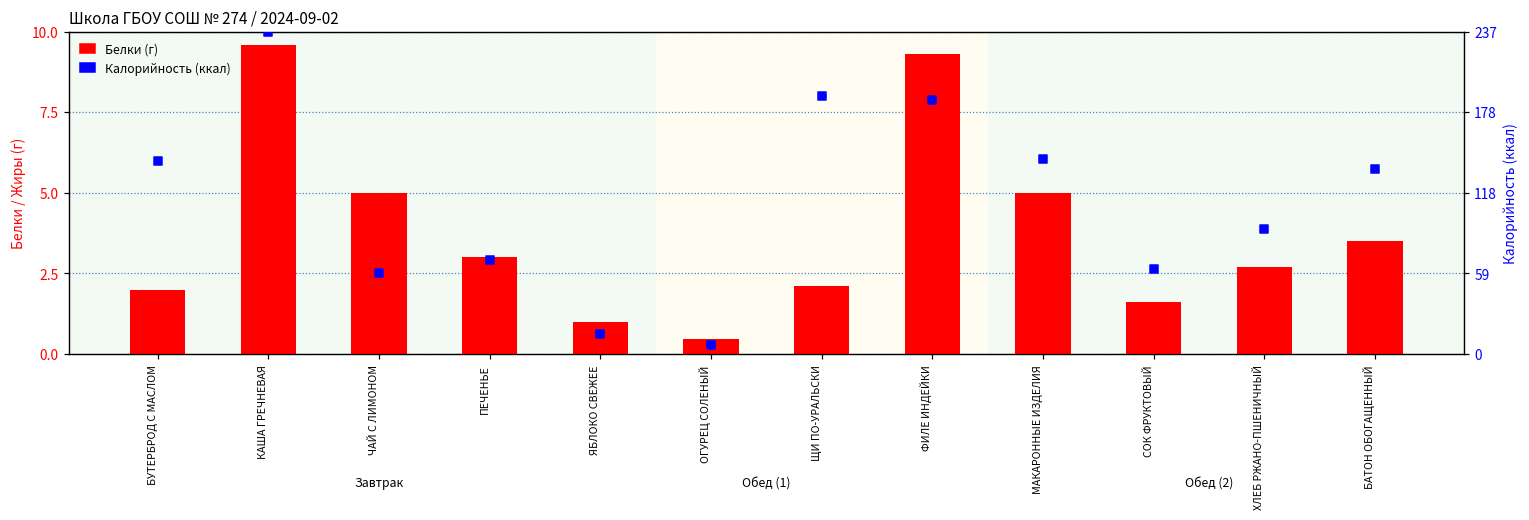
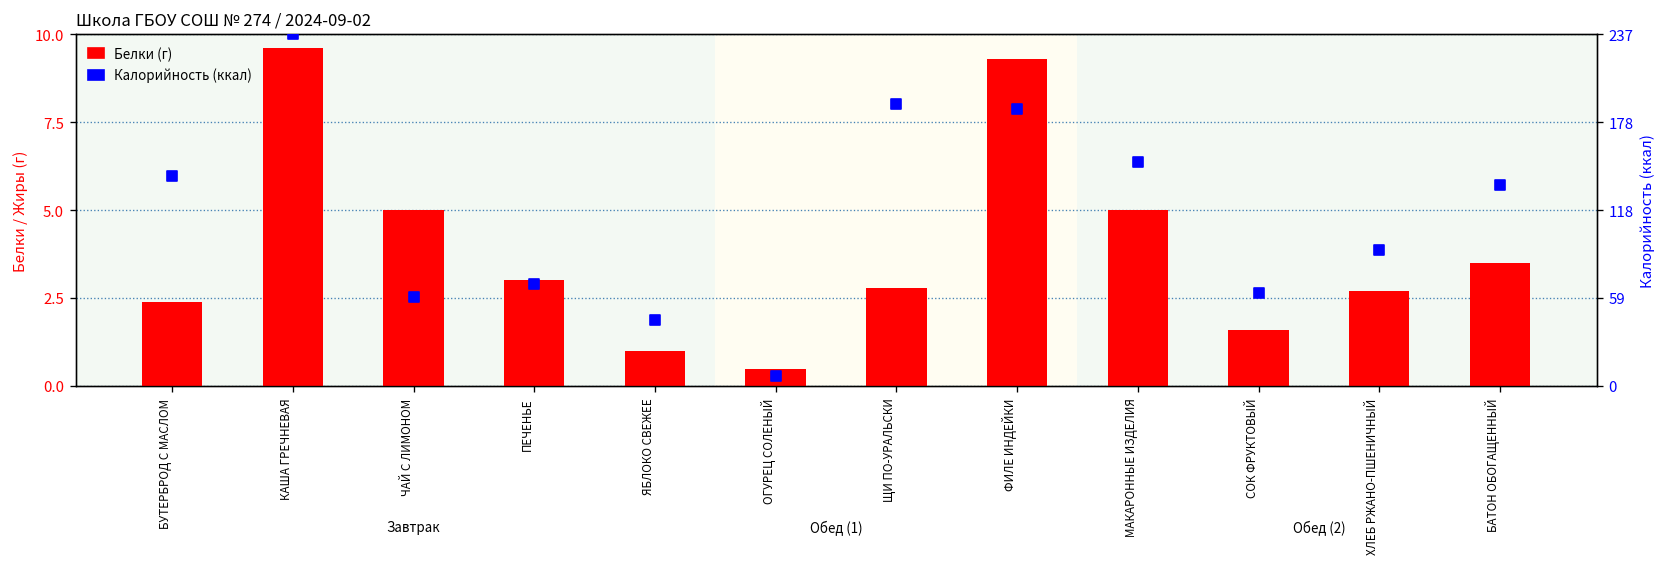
Белки (г), БУТЕРБРОД С МАСЛОМ: 2.0 -> 2.4
Белки (г), ЩИ ПО-УРАЛЬСКИ: 2.1 -> 2.8
Калорийность (ккал), ЯБЛОКО СВЕЖЕЕ: 14 -> 44
Калорийность (ккал), МАКАРОННЫЕ ИЗДЕЛИЯ: 144 -> 151
